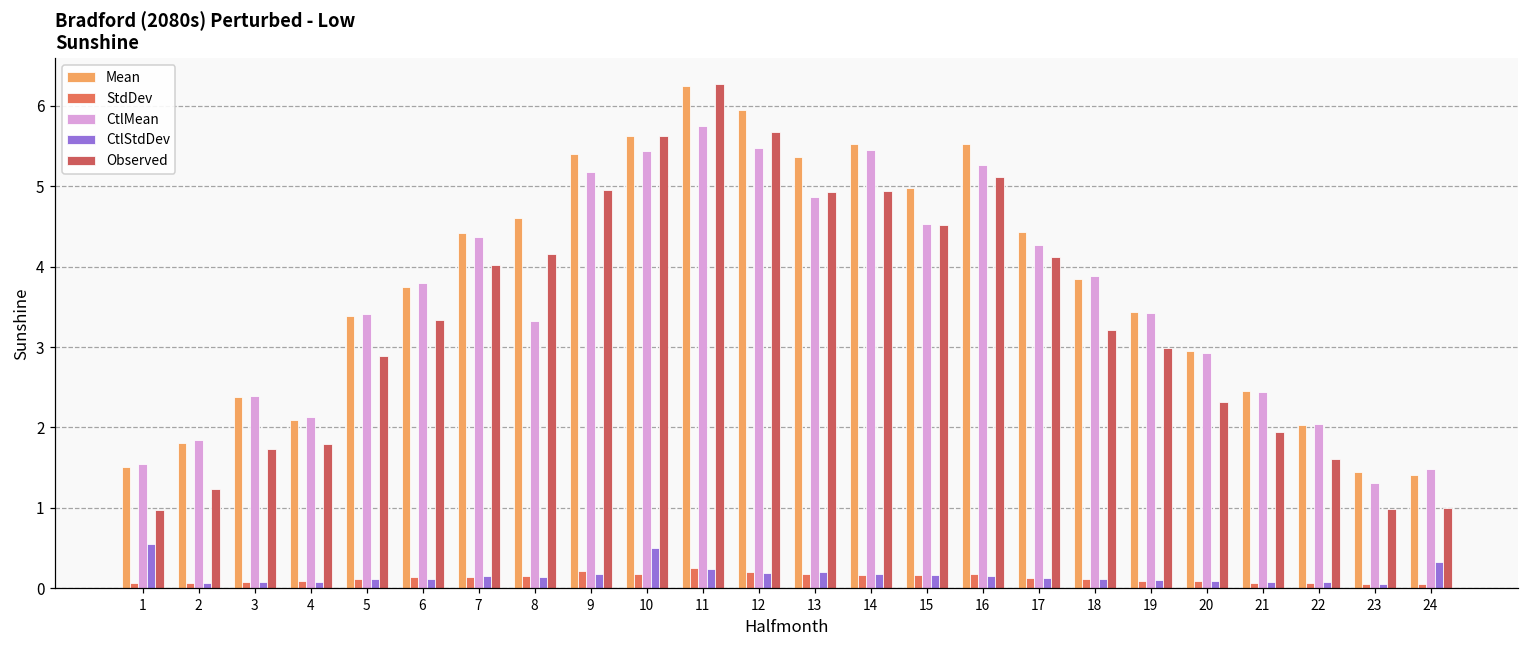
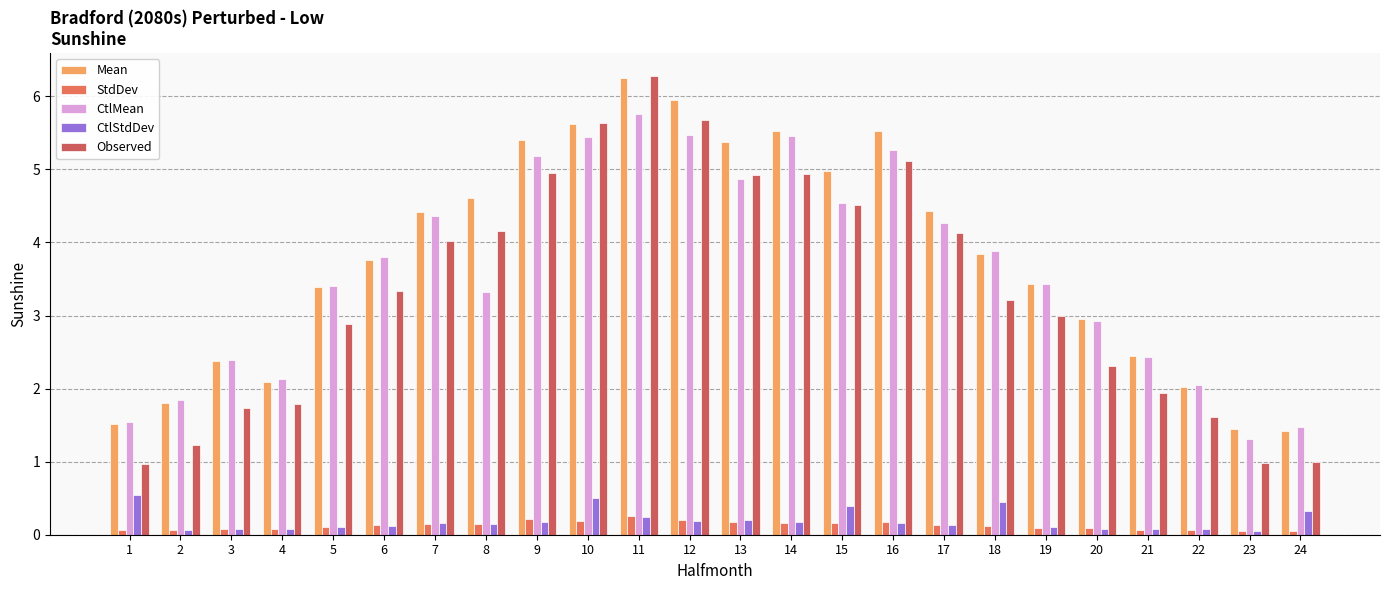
CtlStdDev, 15: 0.2 -> 0.4
CtlStdDev, 18: 0.1 -> 0.5
